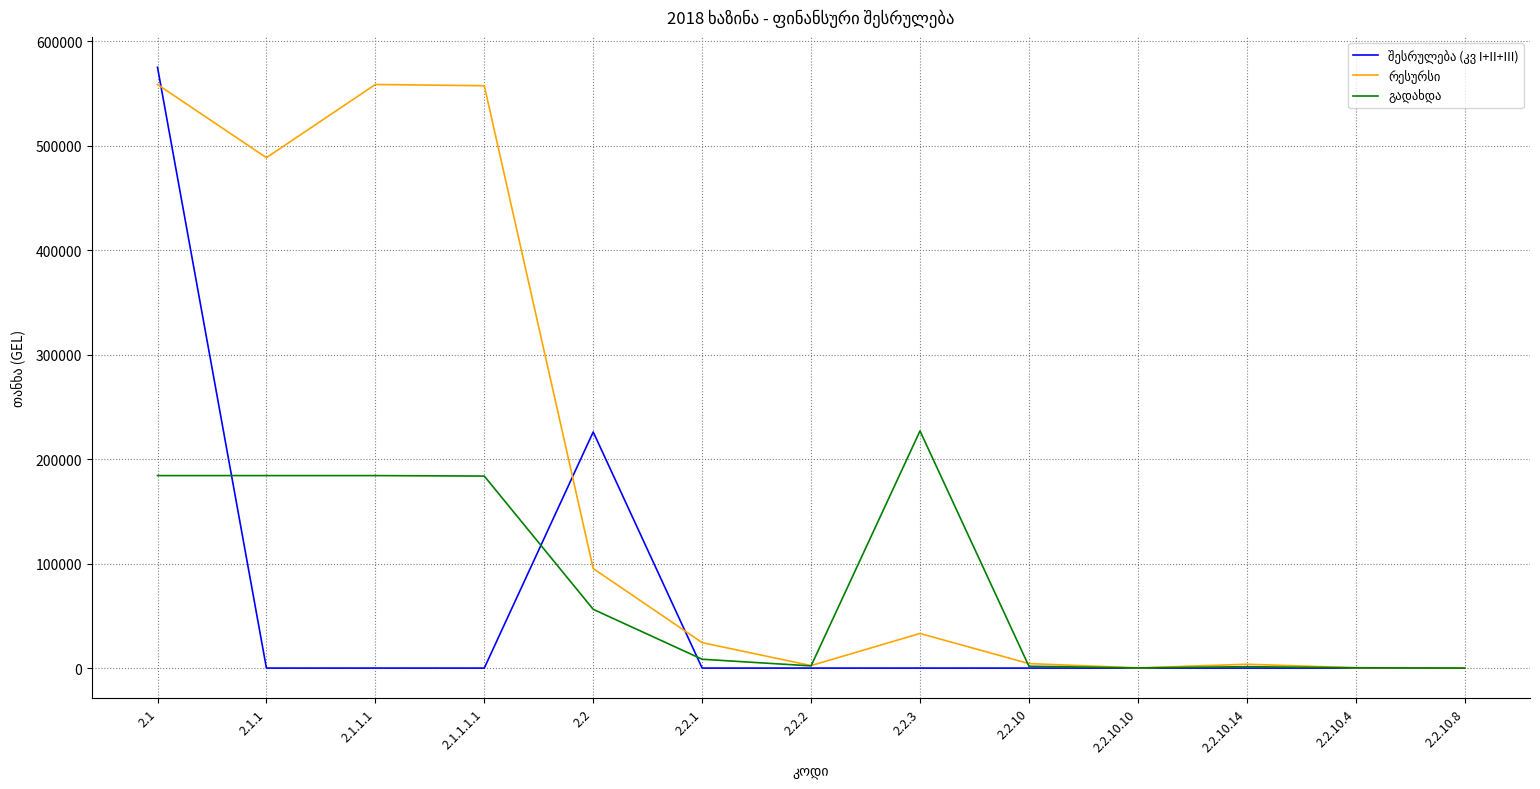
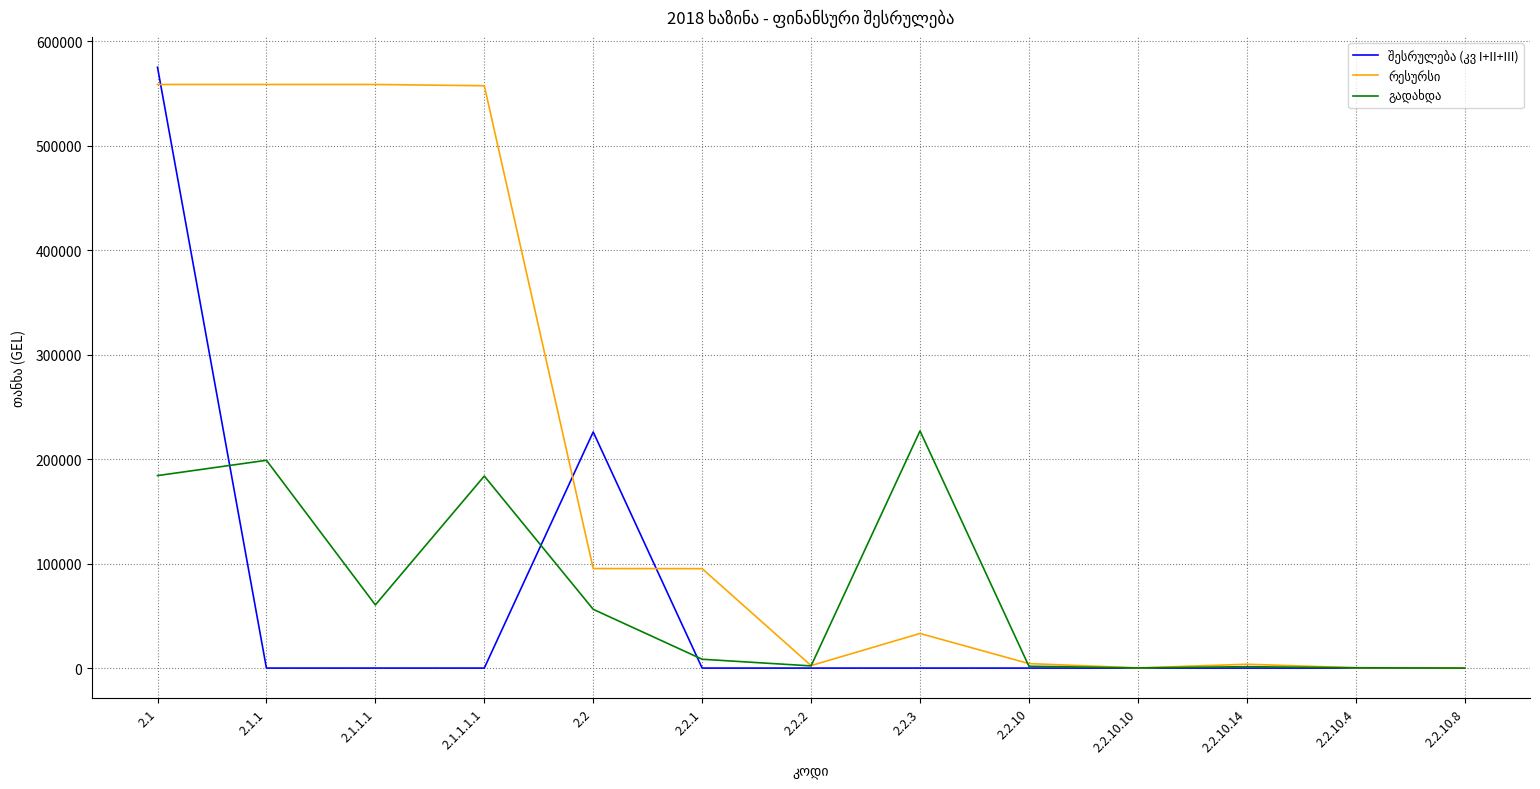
რესურსი, 2.1.1: 489000 -> 559000
გადახდა, 2.1.1: 184000 -> 199000
გადახდა, 2.1.1.1: 184000 -> 60000
რესურსი, 2.2.1: 24000 -> 95000
